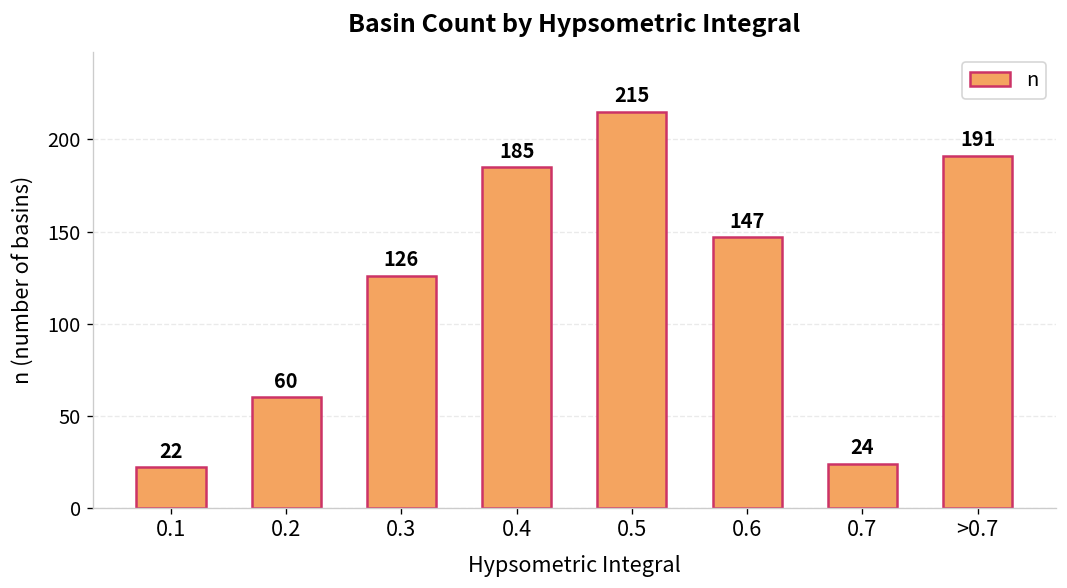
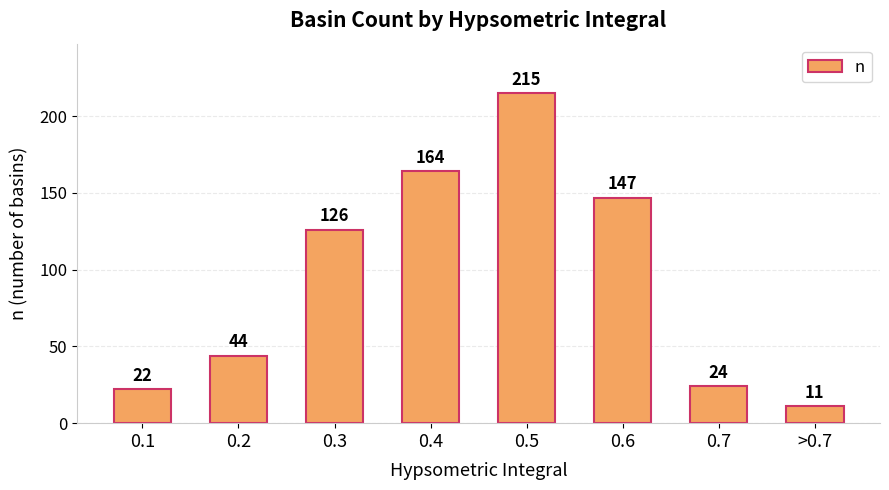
0.2: 60 -> 44
0.4: 185 -> 164
>0.7: 191 -> 11
